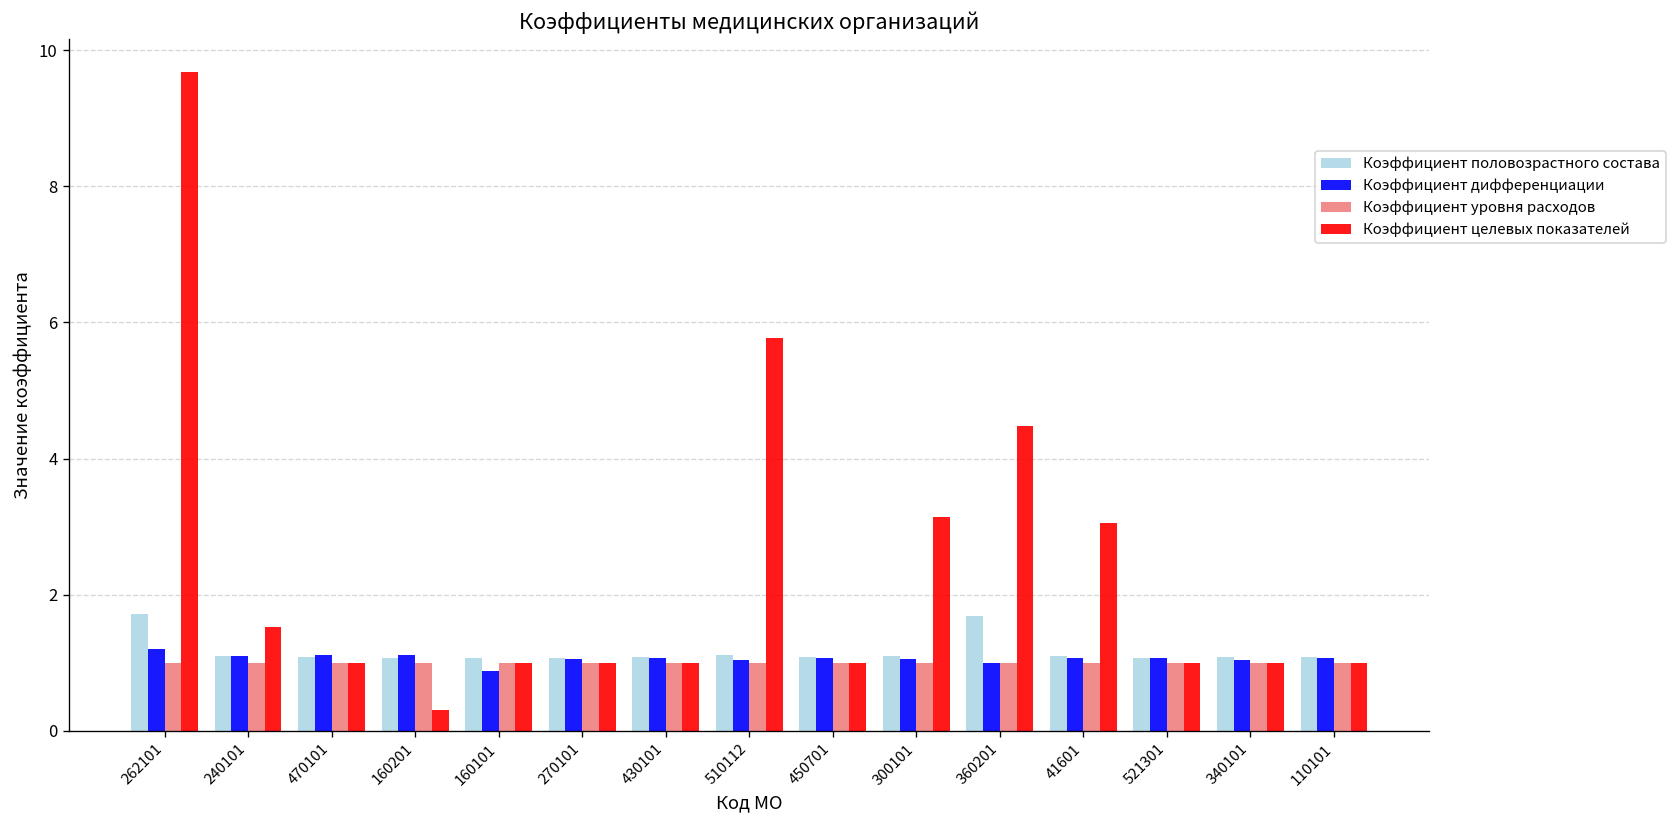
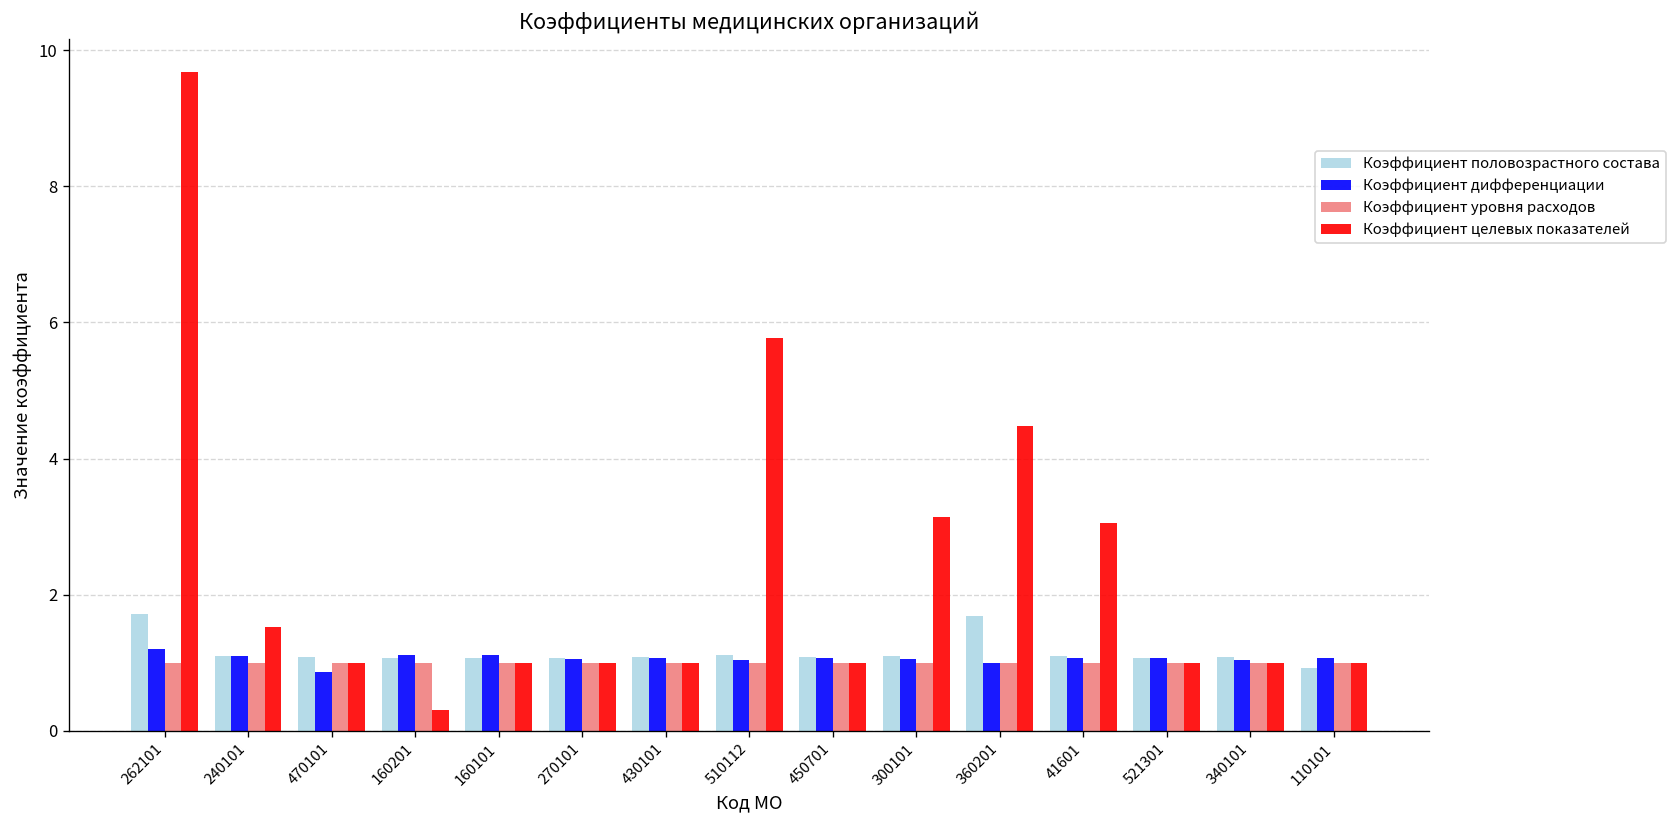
Коэффициент дифференциации, 470101: 1.1 -> 0.9
Коэффициент дифференциации, 160101: 0.9 -> 1.1
Коэффициент половозрастного состава, 110101: 1.1 -> 0.9
